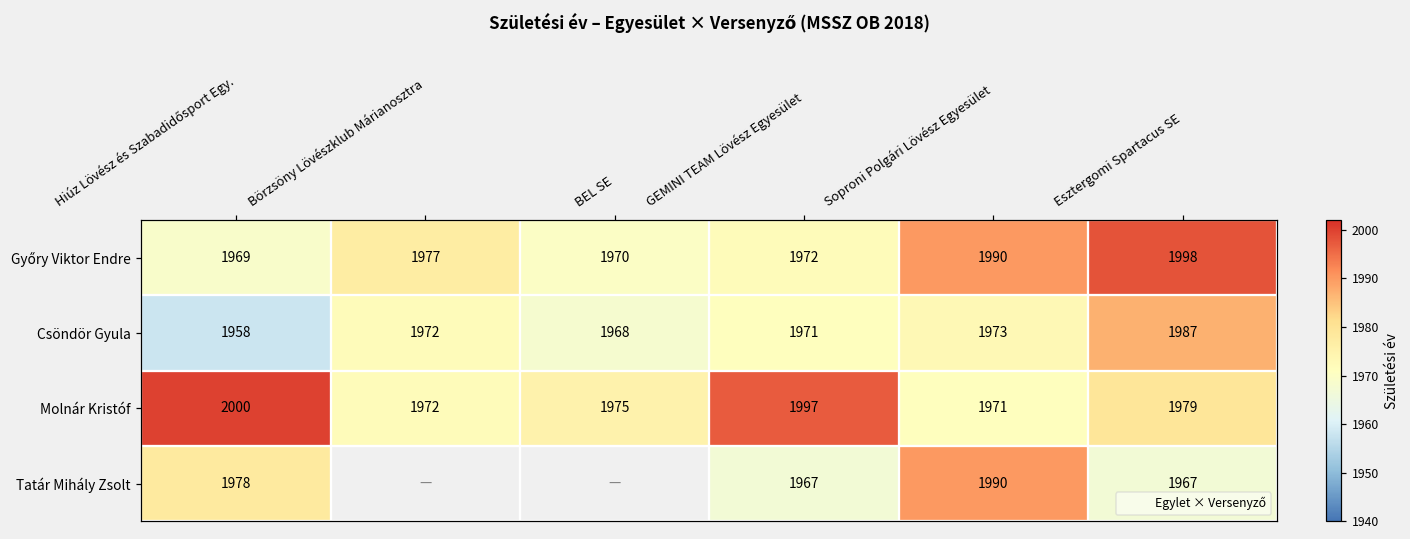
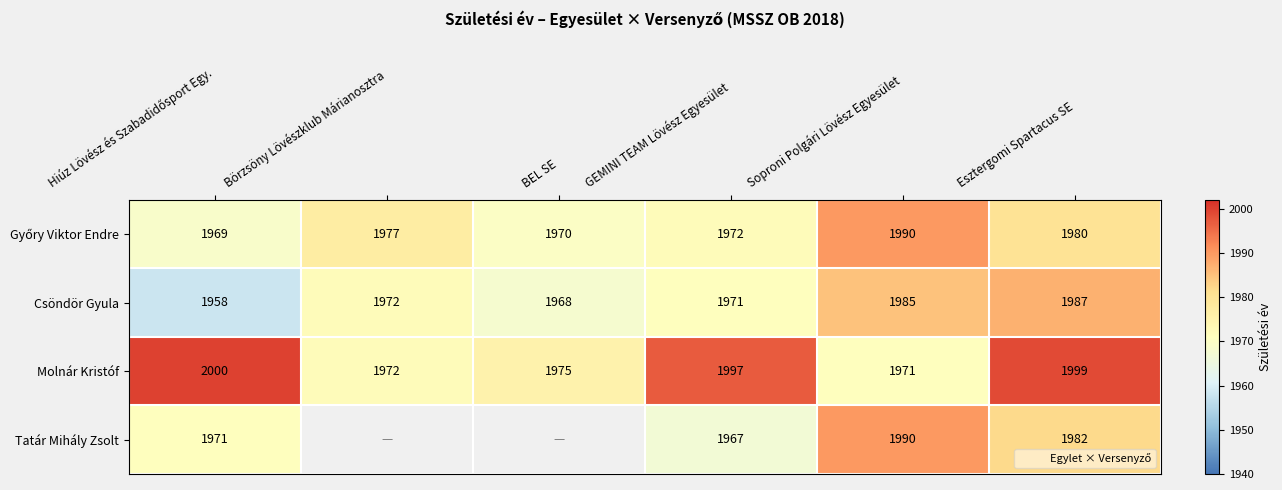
Győry Viktor Endre, Esztergomi Spartacus SE: 1998 -> 1980
Csöndör Gyula, Soproni Polgári Lövész Egyesület: 1973 -> 1985
Molnár Kristóf, Esztergomi Spartacus SE: 1979 -> 1999
Tatár Mihály Zsolt, Hiúz Lövész és Szabadidősport Egy.: 1978 -> 1971
Tatár Mihály Zsolt, Esztergomi Spartacus SE: 1967 -> 1982
